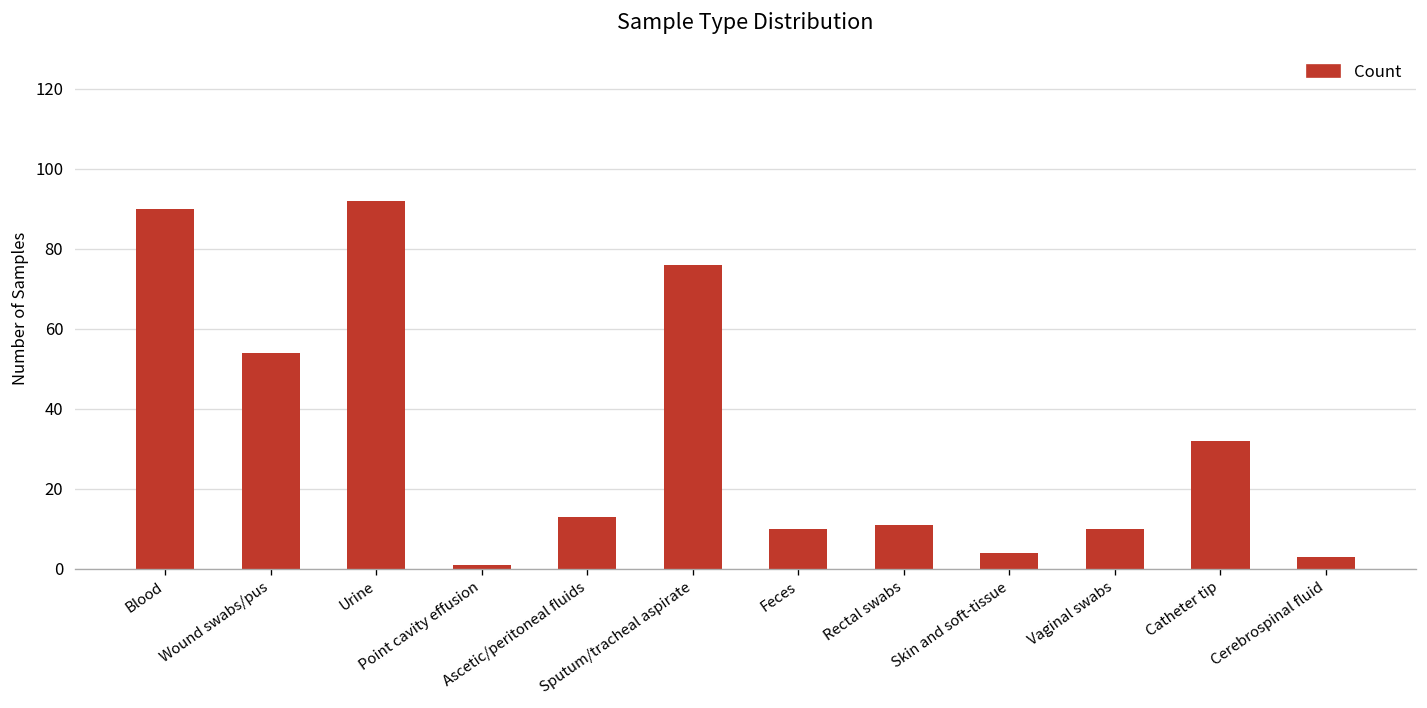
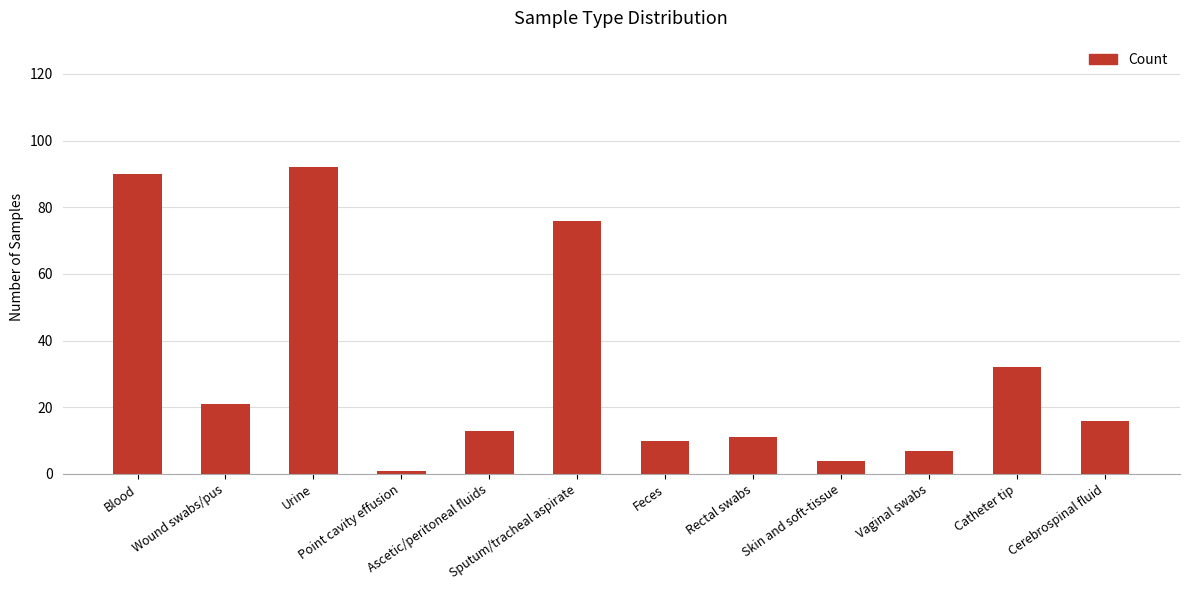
Wound swabs/pus: 54 -> 21
Vaginal swabs: 10 -> 7
Cerebrospinal fluid: 3 -> 16
